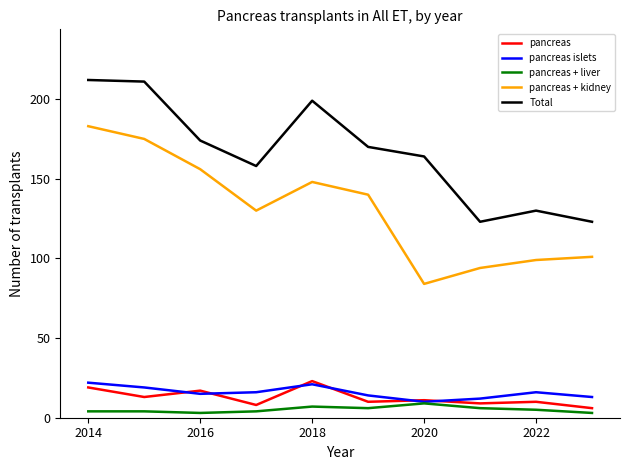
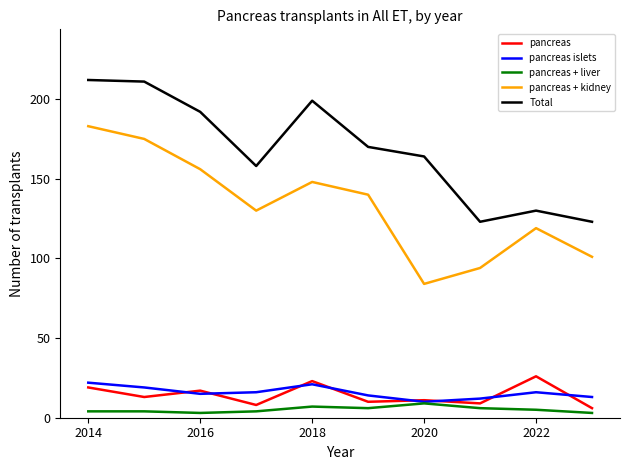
Total, 2016: 174 -> 192
pancreas, 2022: 10 -> 26
pancreas + kidney, 2022: 99 -> 119
